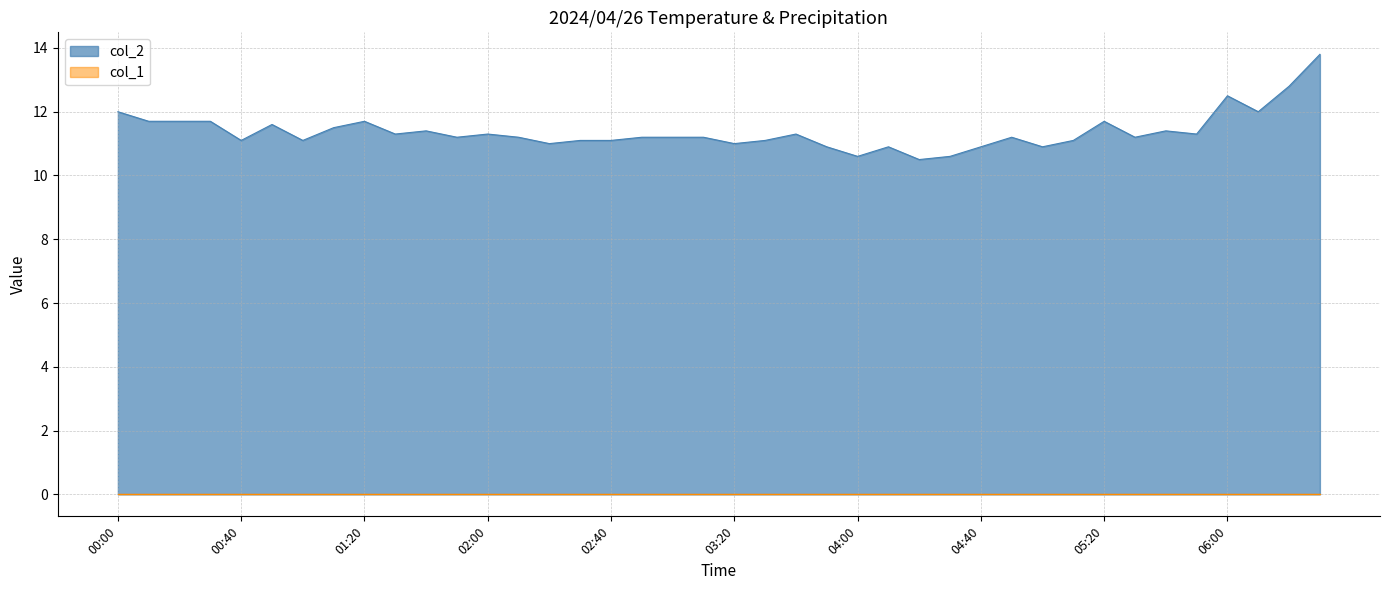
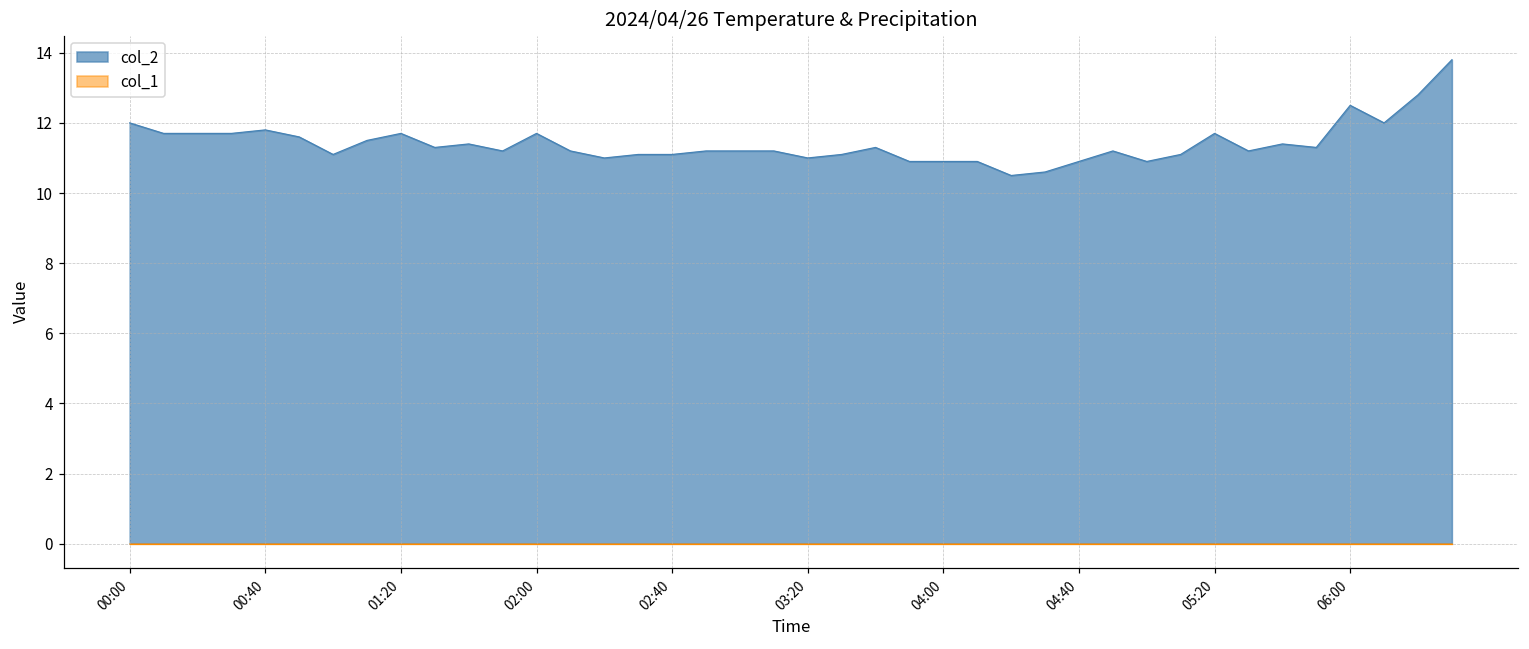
col_2, 00:40: 11.1 -> 11.8
col_2, 02:00: 11.3 -> 11.7
col_2, 04:00: 10.6 -> 10.9
